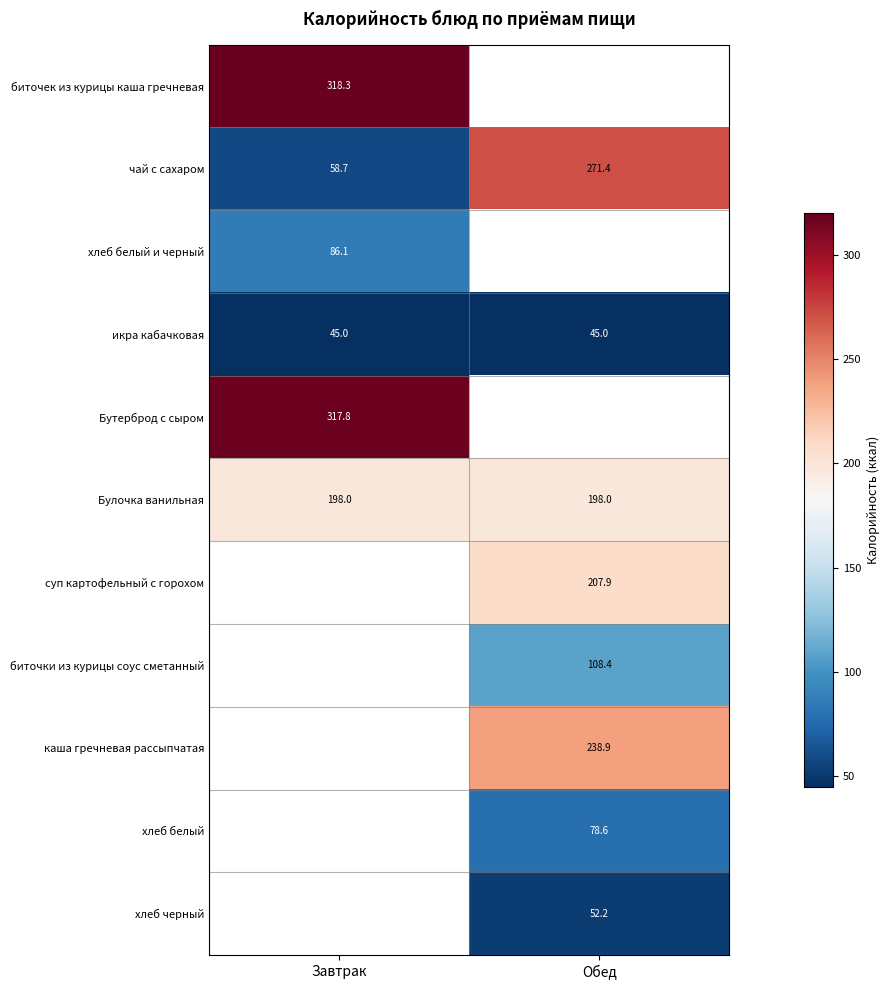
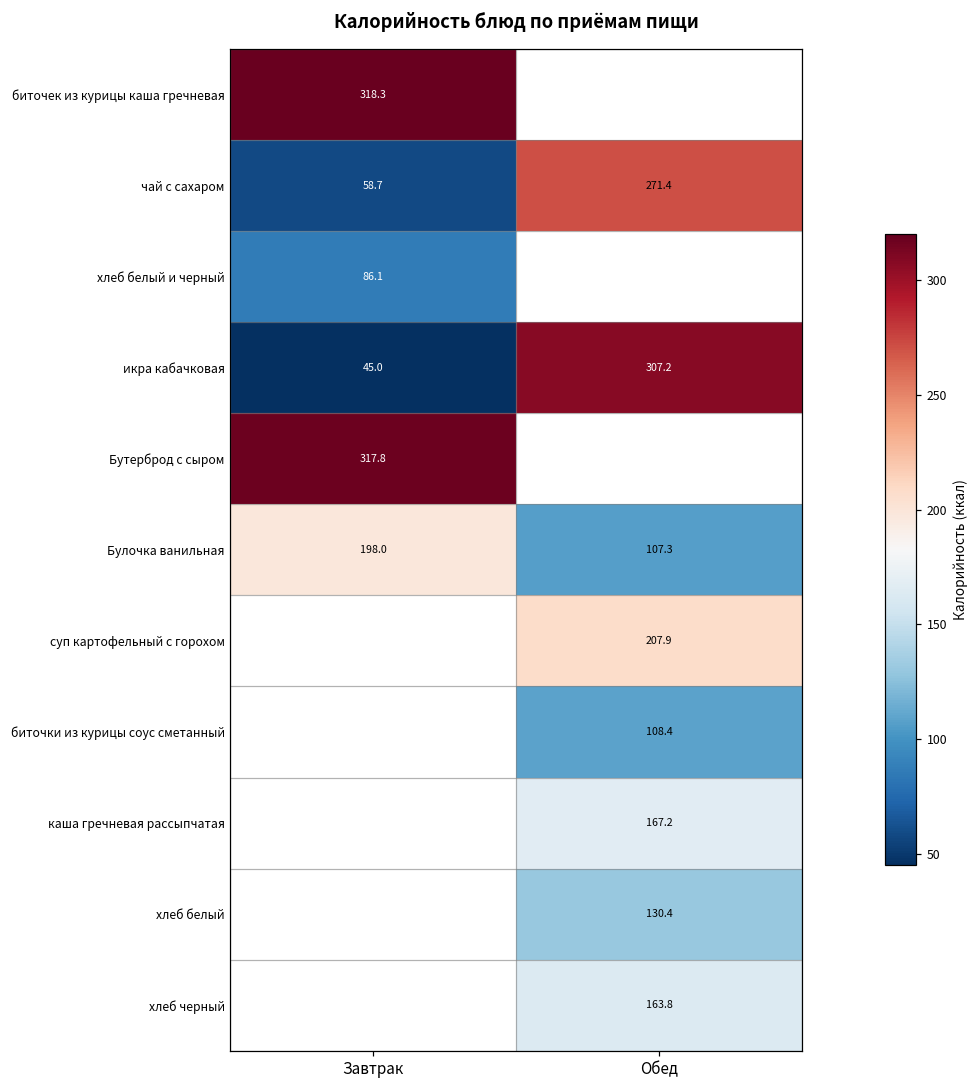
икра кабачковая, Обед: 45.0 -> 307.2
Булочка ванильная, Обед: 198.0 -> 107.3
каша гречневая рассыпчатая, Обед: 238.9 -> 167.2
хлеб белый, Обед: 78.6 -> 130.4
хлеб черный, Обед: 52.2 -> 163.8
